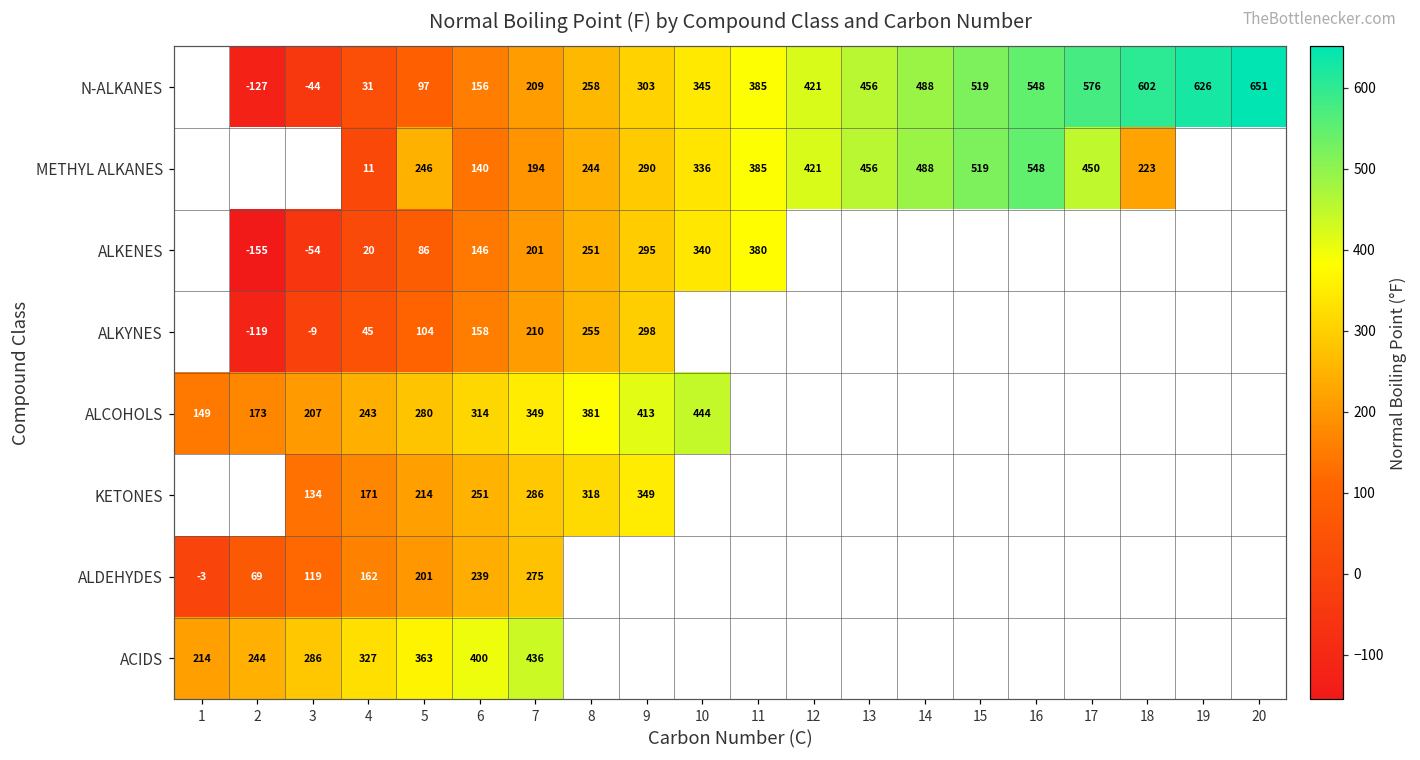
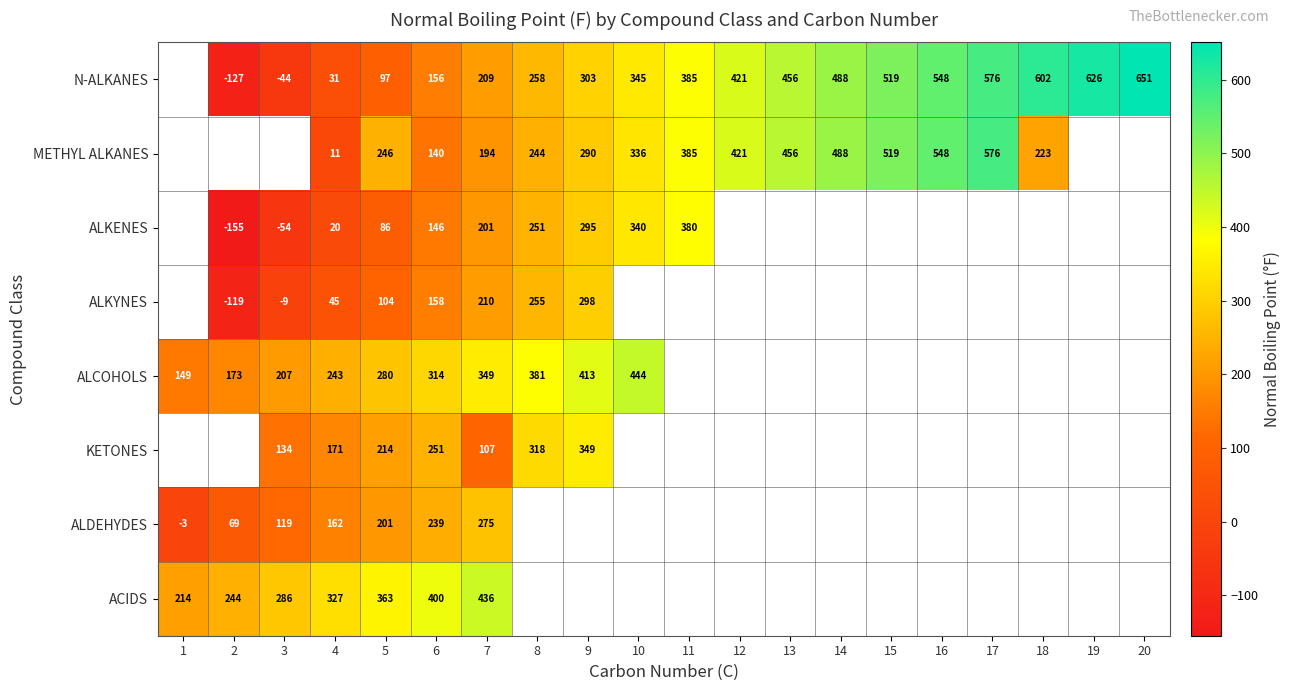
METHYL ALKANES, 17: 450 -> 576
KETONES, 7: 286 -> 107
